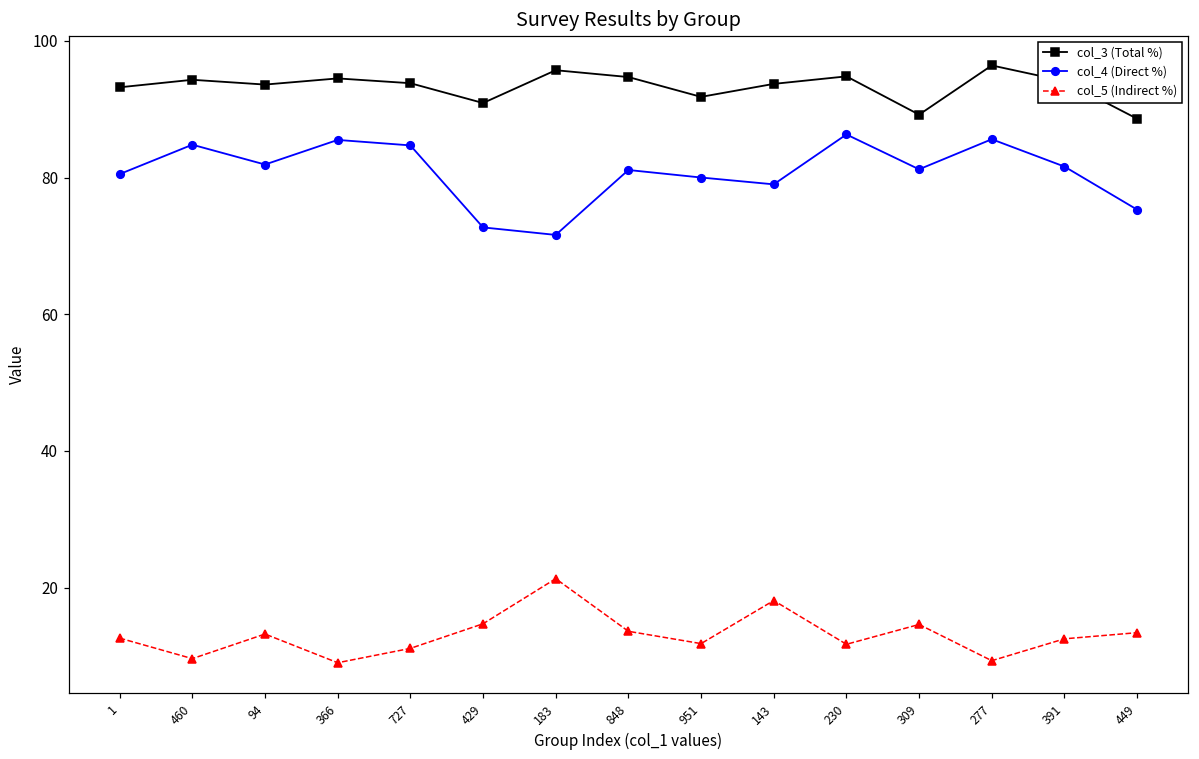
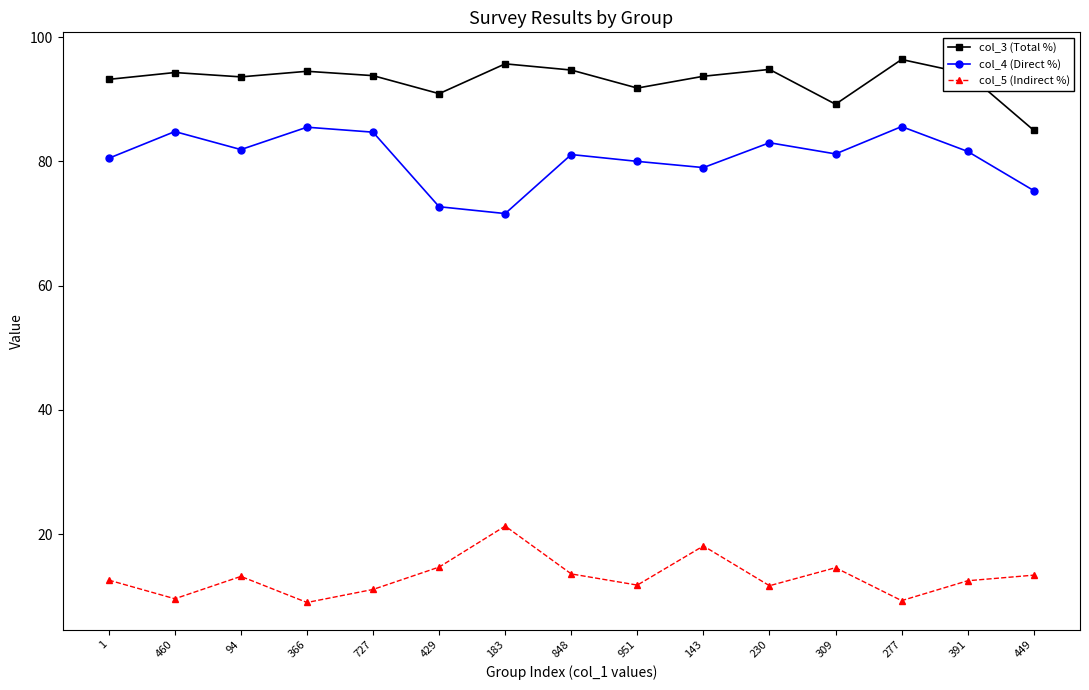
col_4 (Direct %), 230: 86 -> 83
col_3 (Total %), 449: 89 -> 85
